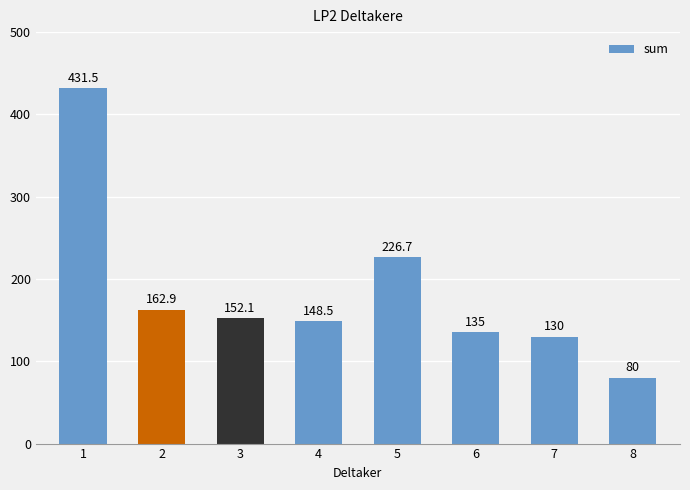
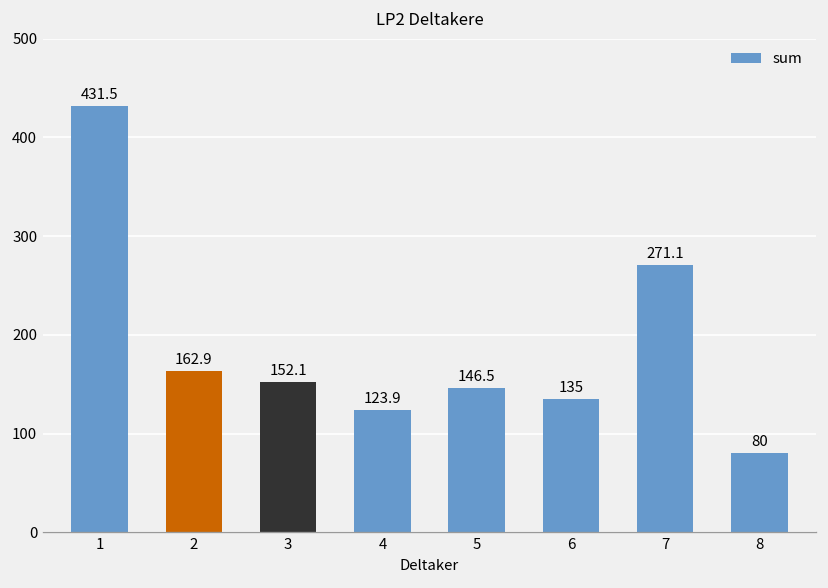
4: 148.5 -> 123.9
5: 226.7 -> 146.5
7: 130 -> 271.1
